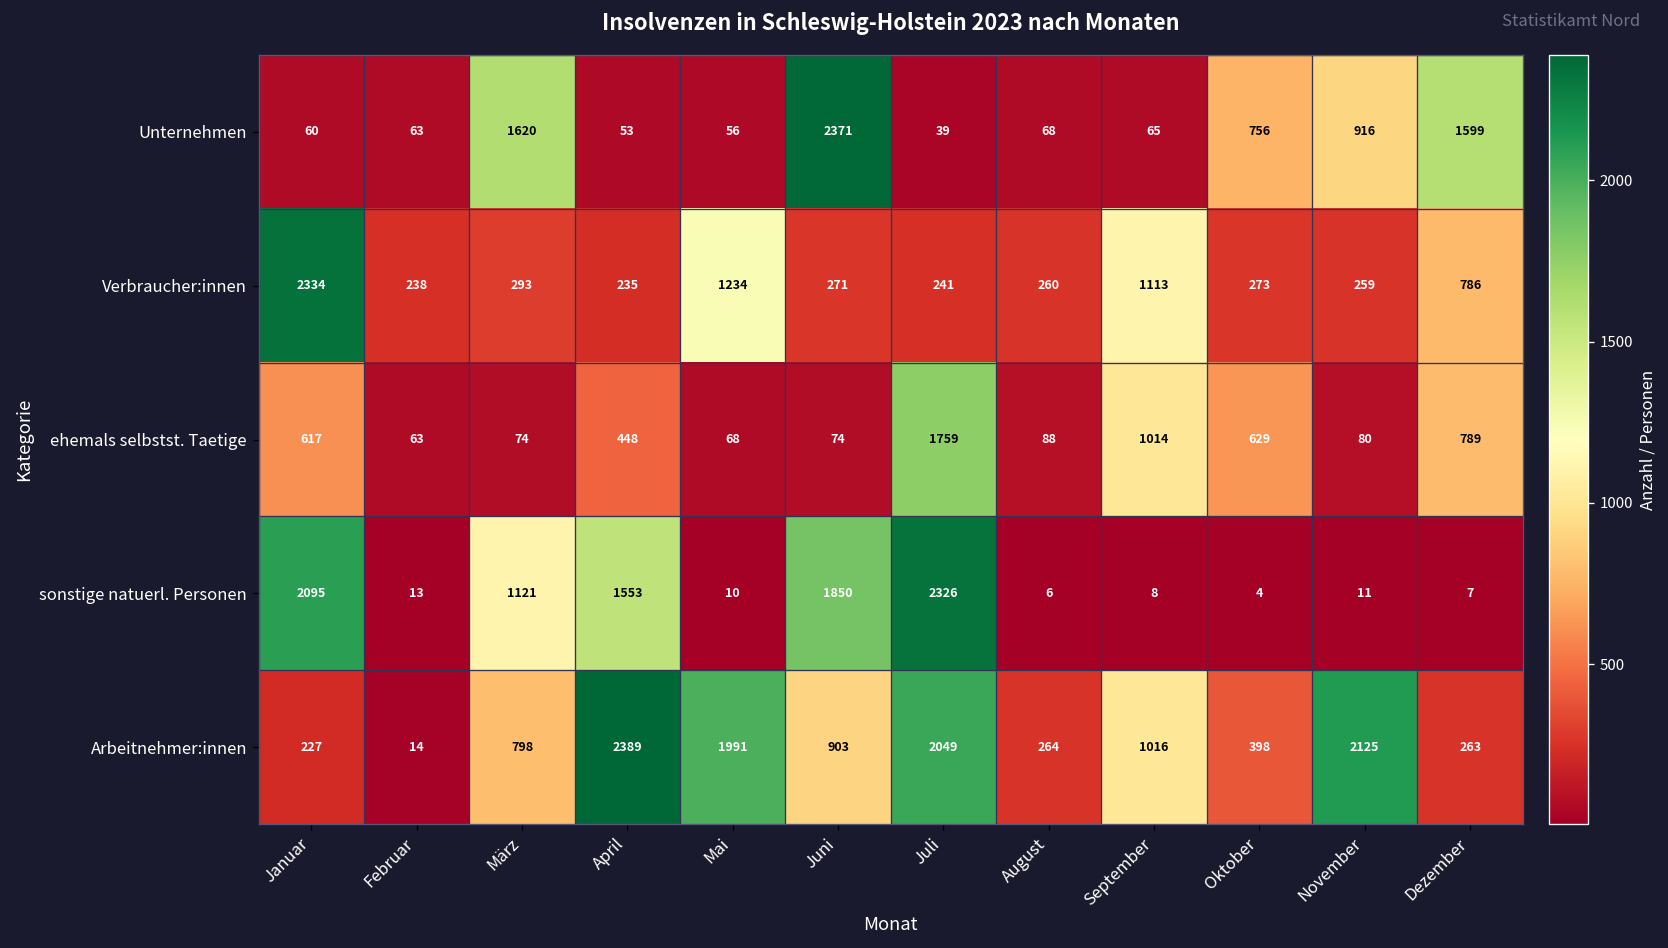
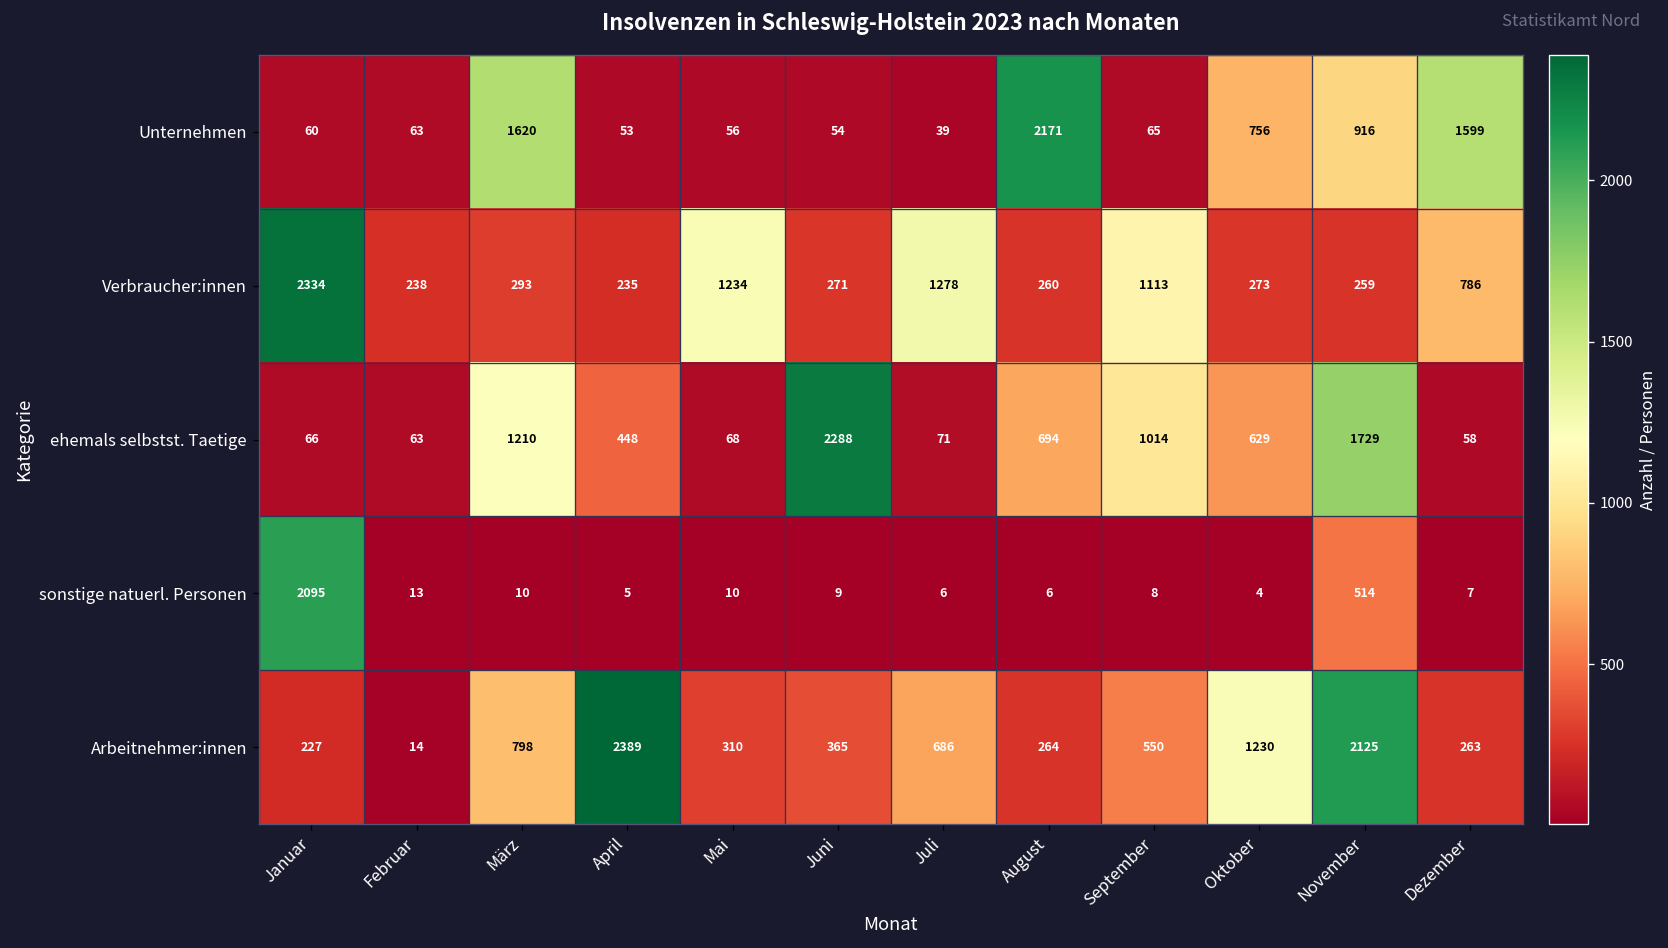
Unternehmen, Juni: 2371 -> 54
Unternehmen, August: 68 -> 2171
Verbraucher:innen, Juli: 241 -> 1278
ehemals selbstst. Taetige, Januar: 617 -> 66
ehemals selbstst. Taetige, März: 74 -> 1210
ehemals selbstst. Taetige, Juni: 74 -> 2288
ehemals selbstst. Taetige, Juli: 1759 -> 71
ehemals selbstst. Taetige, August: 88 -> 694
ehemals selbstst. Taetige, November: 80 -> 1729
ehemals selbstst. Taetige, Dezember: 789 -> 58
sonstige natuerl. Personen, März: 1121 -> 10
sonstige natuerl. Personen, April: 1553 -> 5
sonstige natuerl. Personen, Juni: 1850 -> 9
sonstige natuerl. Personen, Juli: 2326 -> 6
sonstige natuerl. Personen, November: 11 -> 514
Arbeitnehmer:innen, Mai: 1991 -> 310
Arbeitnehmer:innen, Juni: 903 -> 365
Arbeitnehmer:innen, Juli: 2049 -> 686
Arbeitnehmer:innen, September: 1016 -> 550
Arbeitnehmer:innen, Oktober: 398 -> 1230
